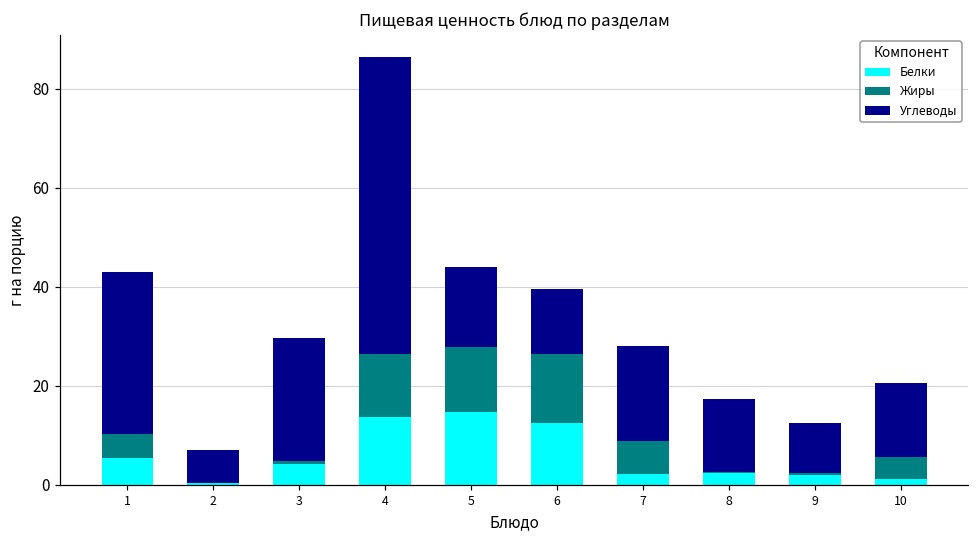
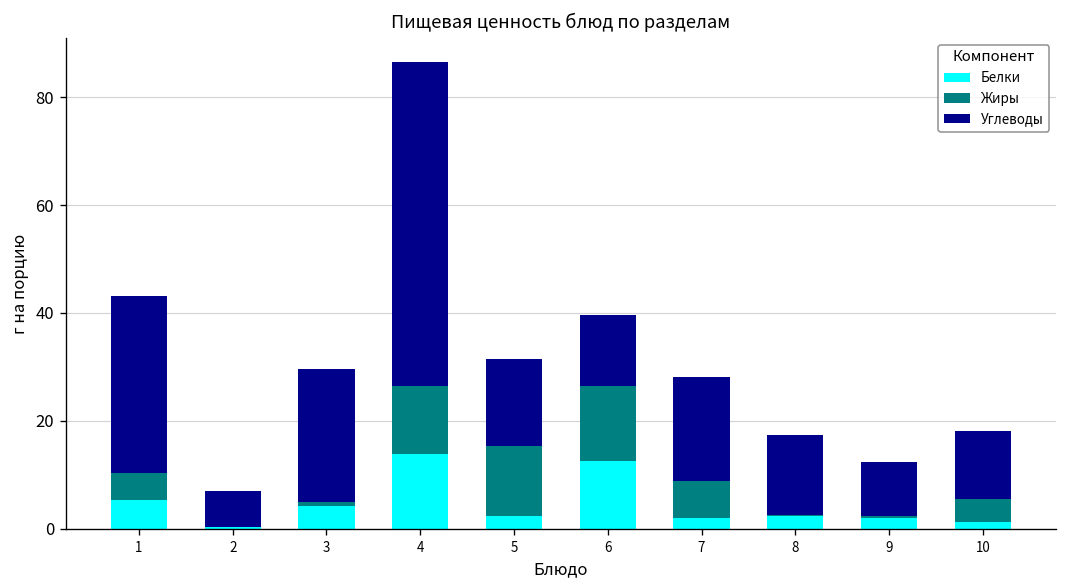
Белки, 5: 15 -> 2
Углеводы, 10: 15 -> 13
